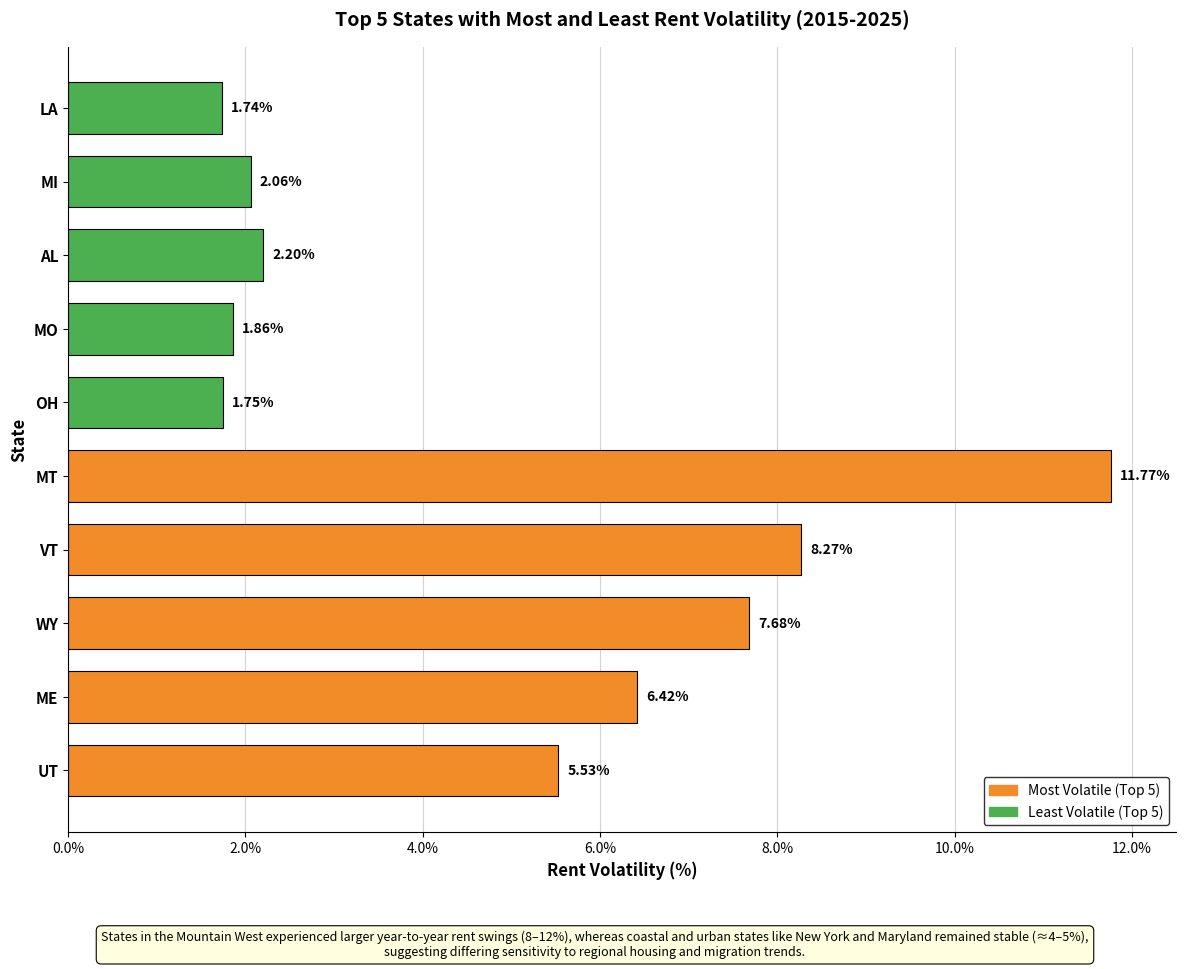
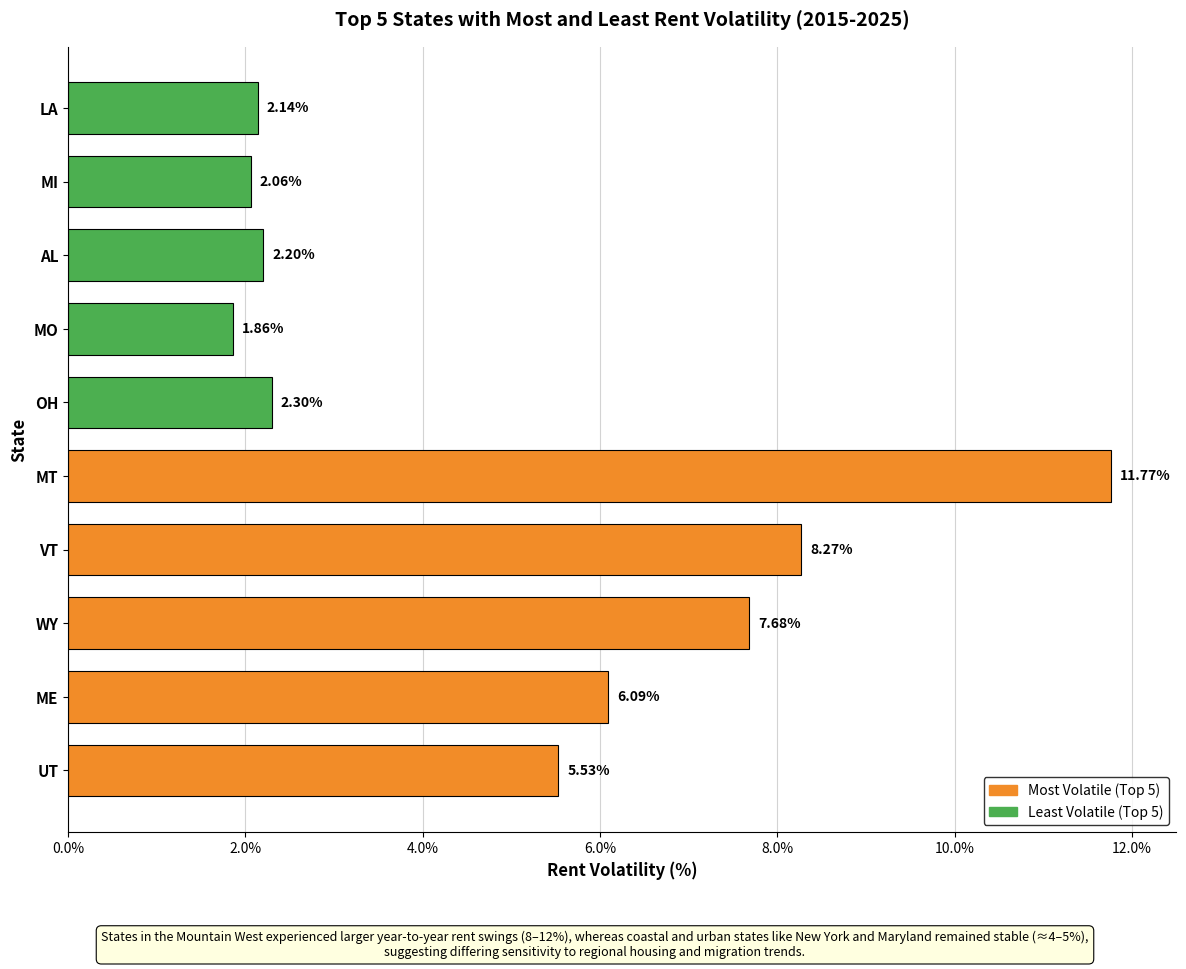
Least Volatile (Top 5), LA: 1.74% -> 2.14%
Least Volatile (Top 5), OH: 1.75% -> 2.30%
Most Volatile (Top 5), ME: 6.42% -> 6.09%
